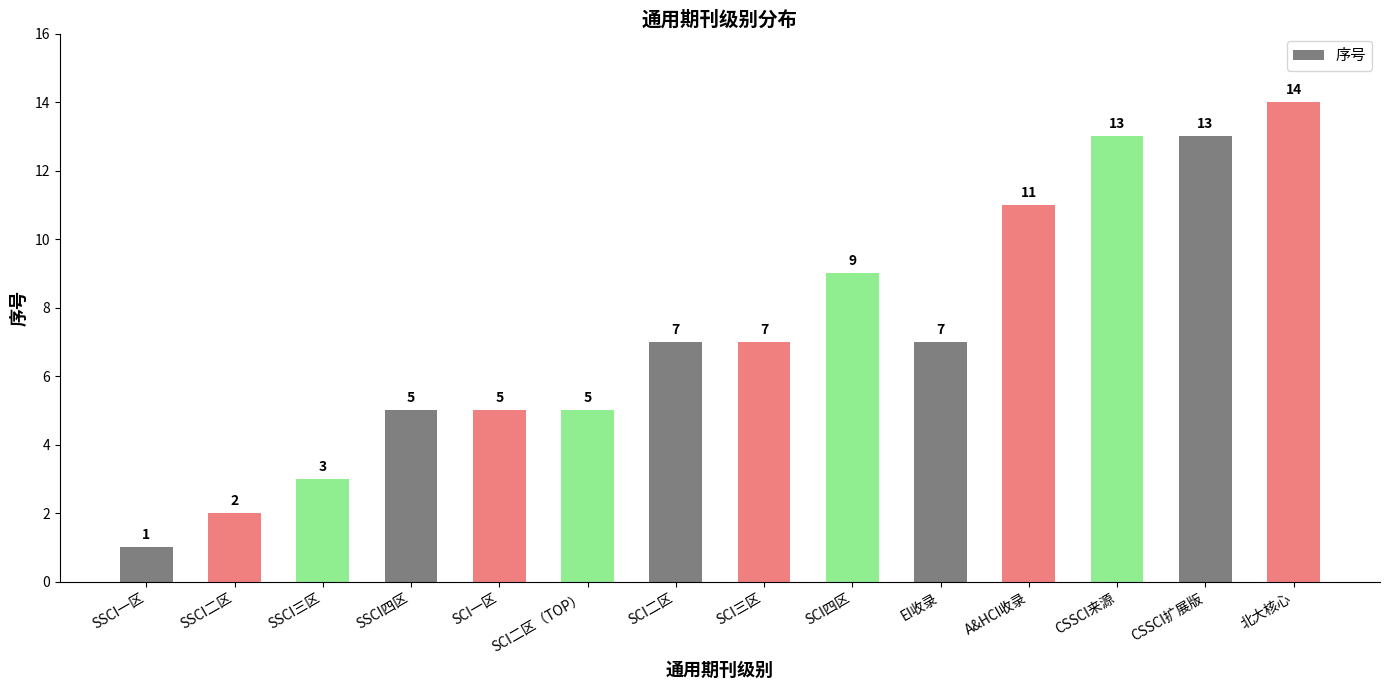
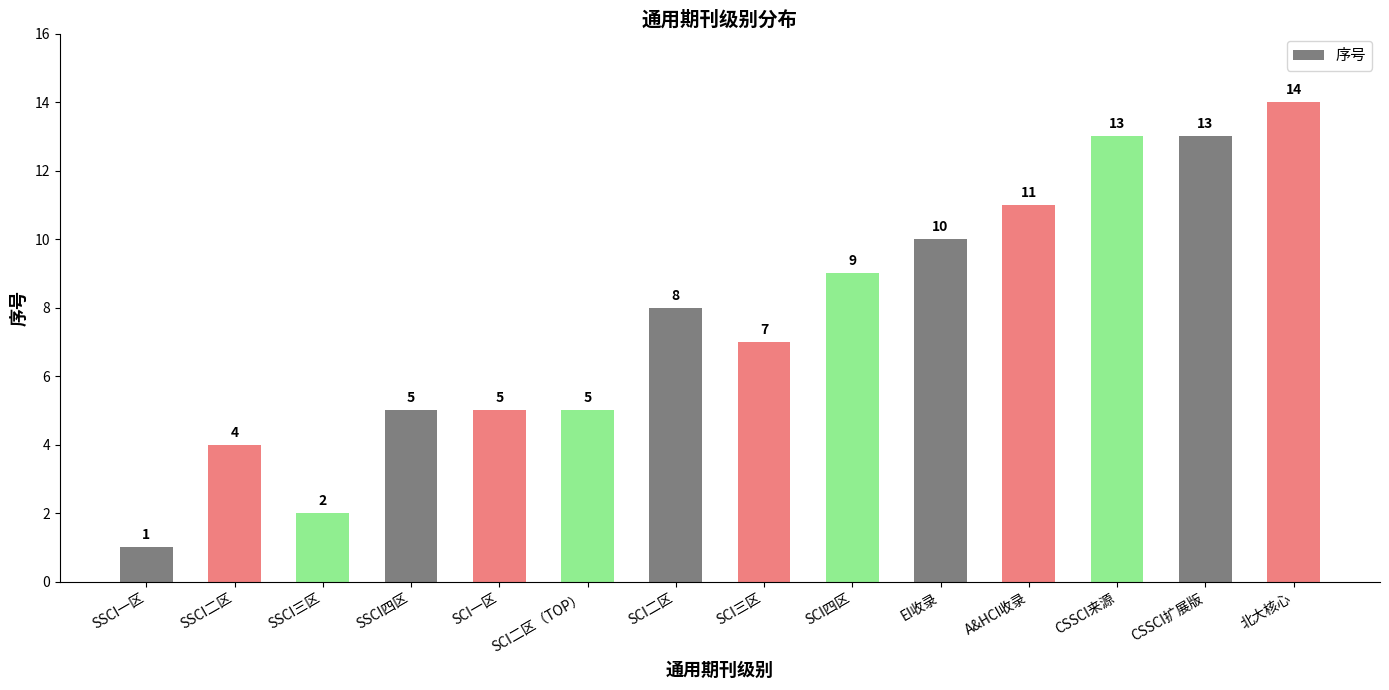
SSCI二区: 2 -> 4
SSCI三区: 3 -> 2
SCI二区: 7 -> 8
EI收录: 7 -> 10
